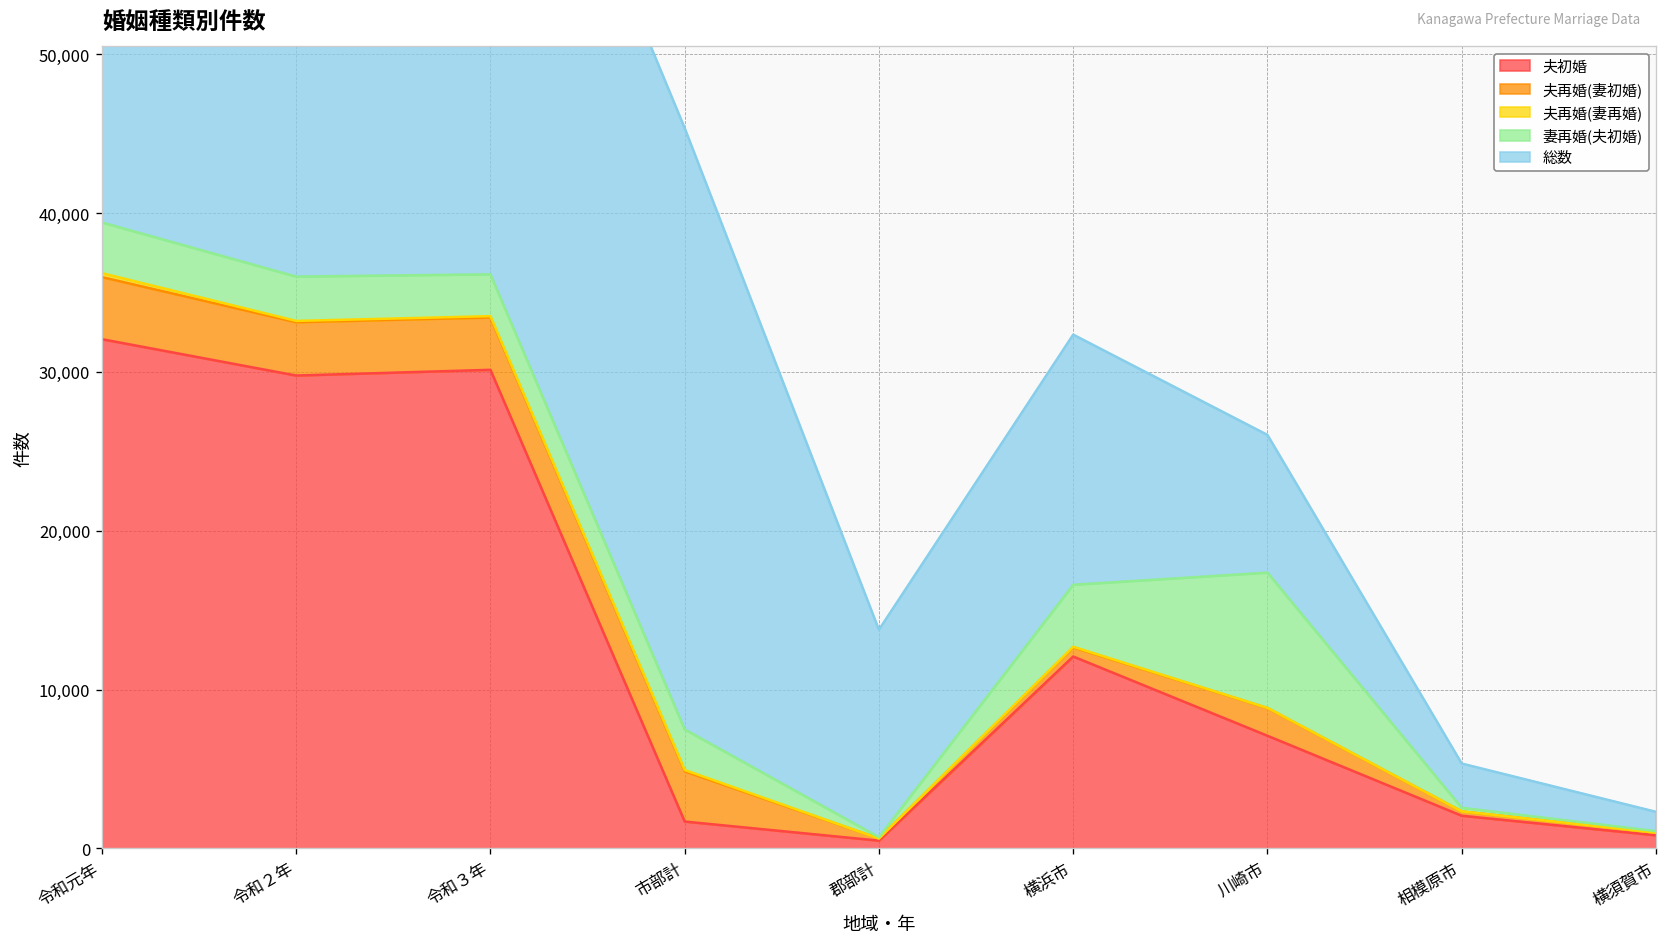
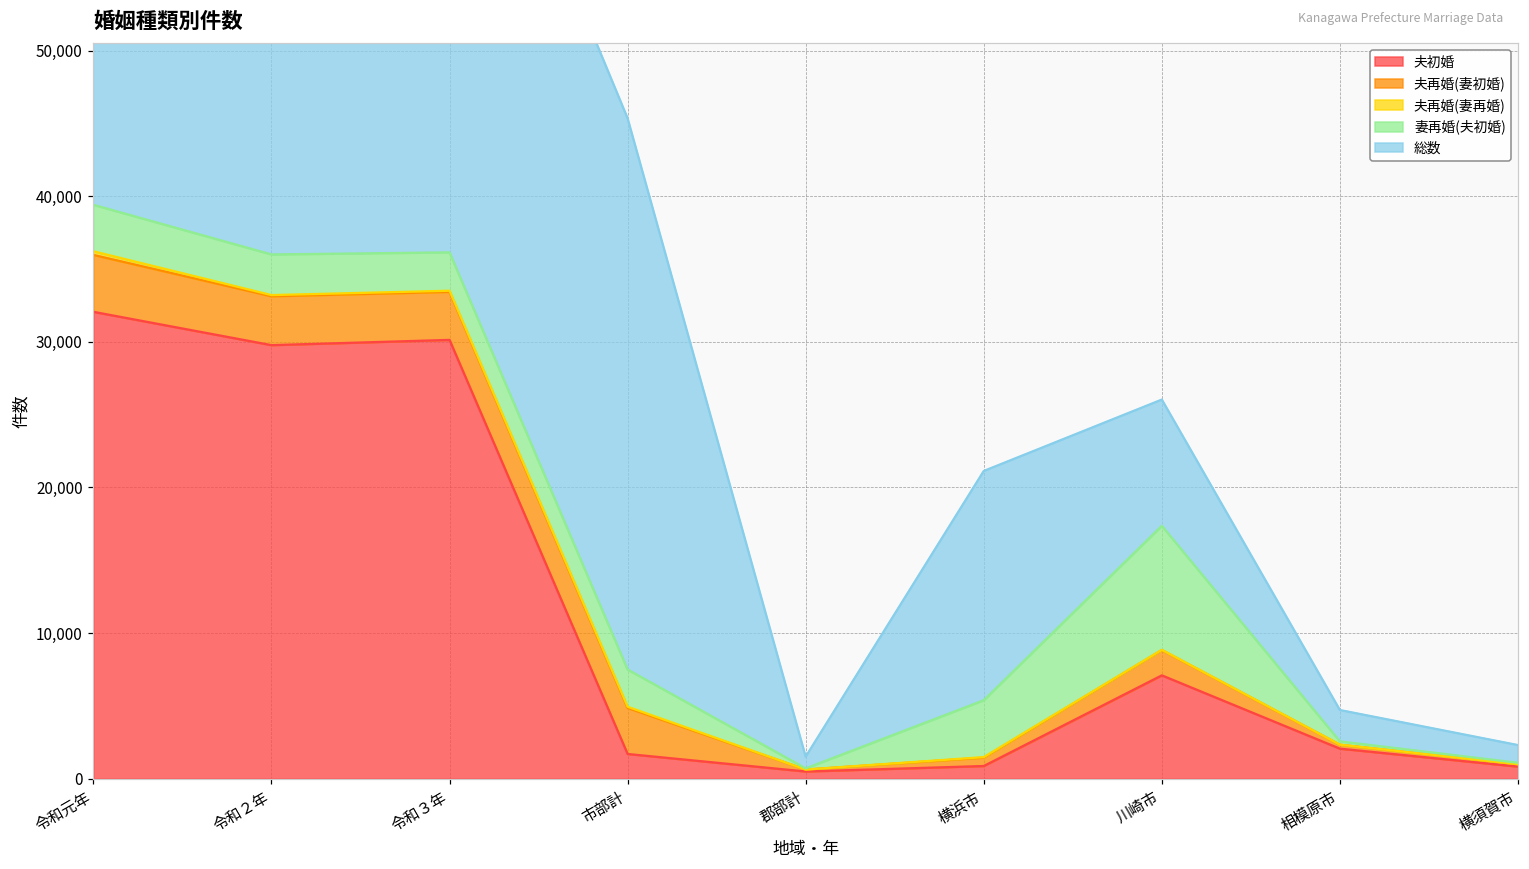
総数, 郡部計: 13,100 -> 800
夫初婚, 横浜市: 12,100 -> 900
総数, 相模原市: 2,800 -> 2,200
